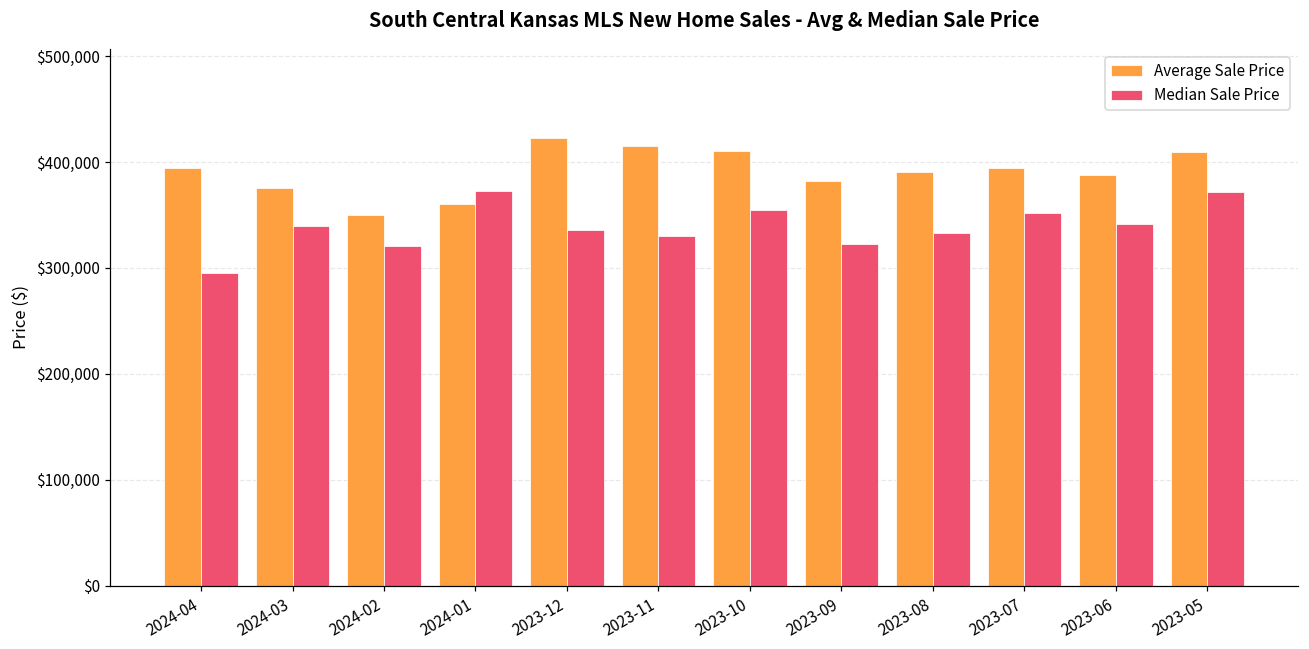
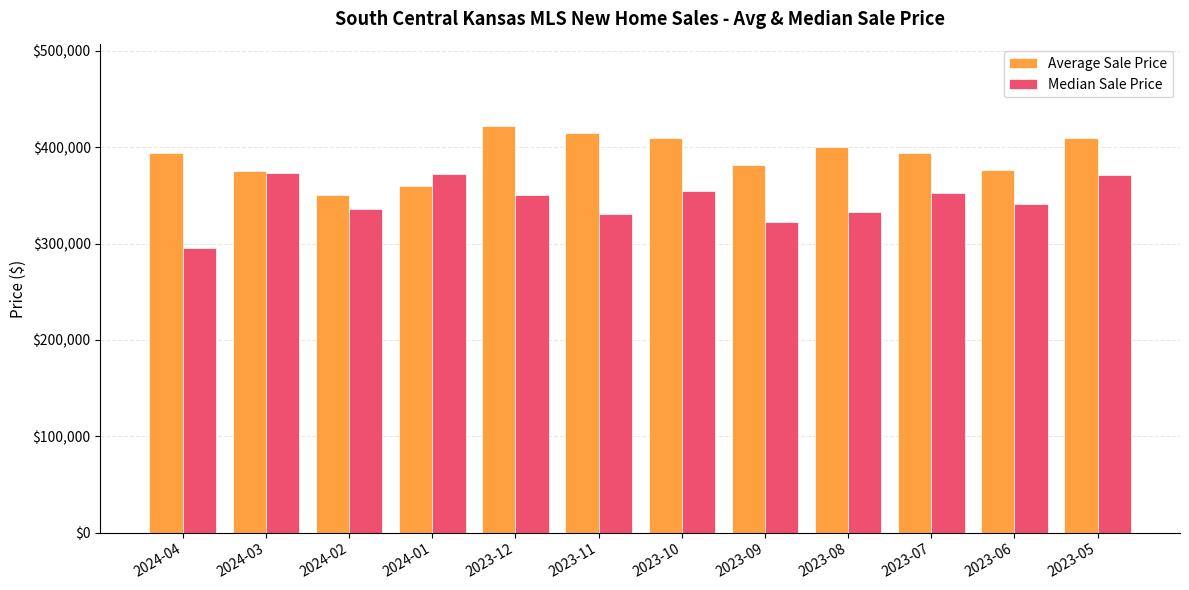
Median Sale Price, 2024-03: $340,000 -> $370,000
Median Sale Price, 2024-02: $320,000 -> $340,000
Median Sale Price, 2023-12: $340,000 -> $350,000
Average Sale Price, 2023-08: $390,000 -> $400,000
Average Sale Price, 2023-06: $390,000 -> $380,000
